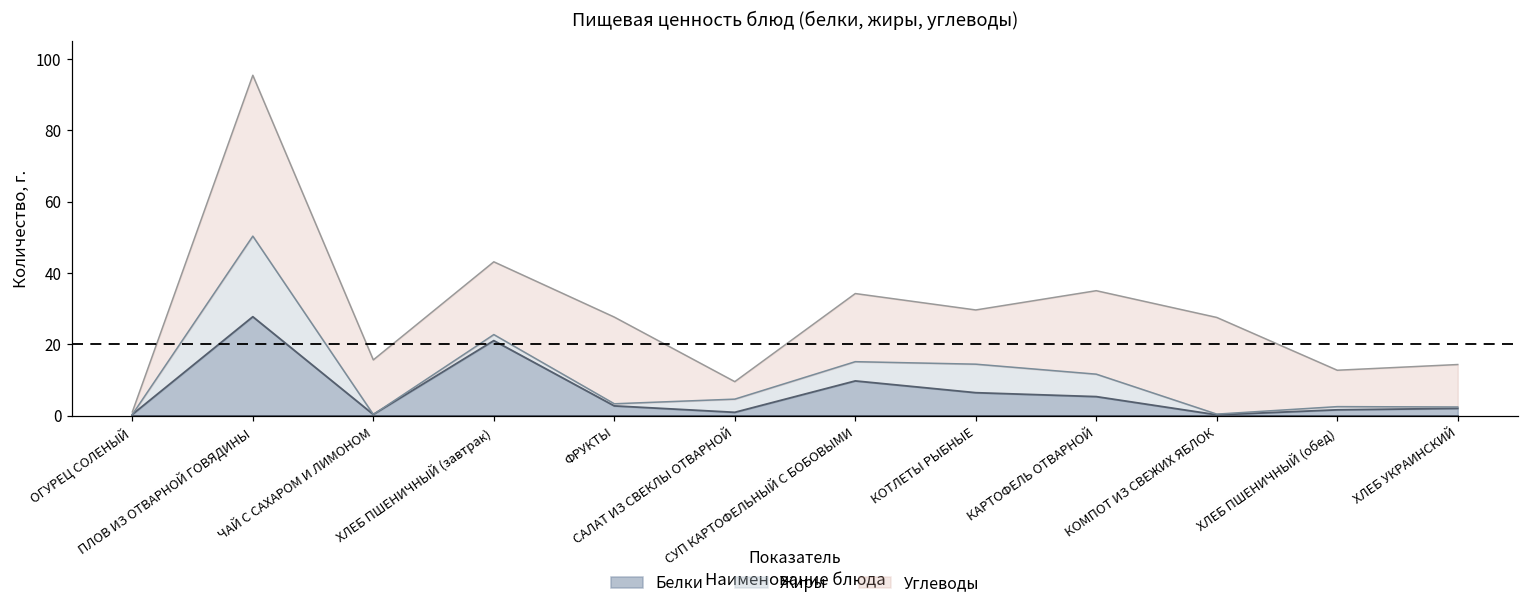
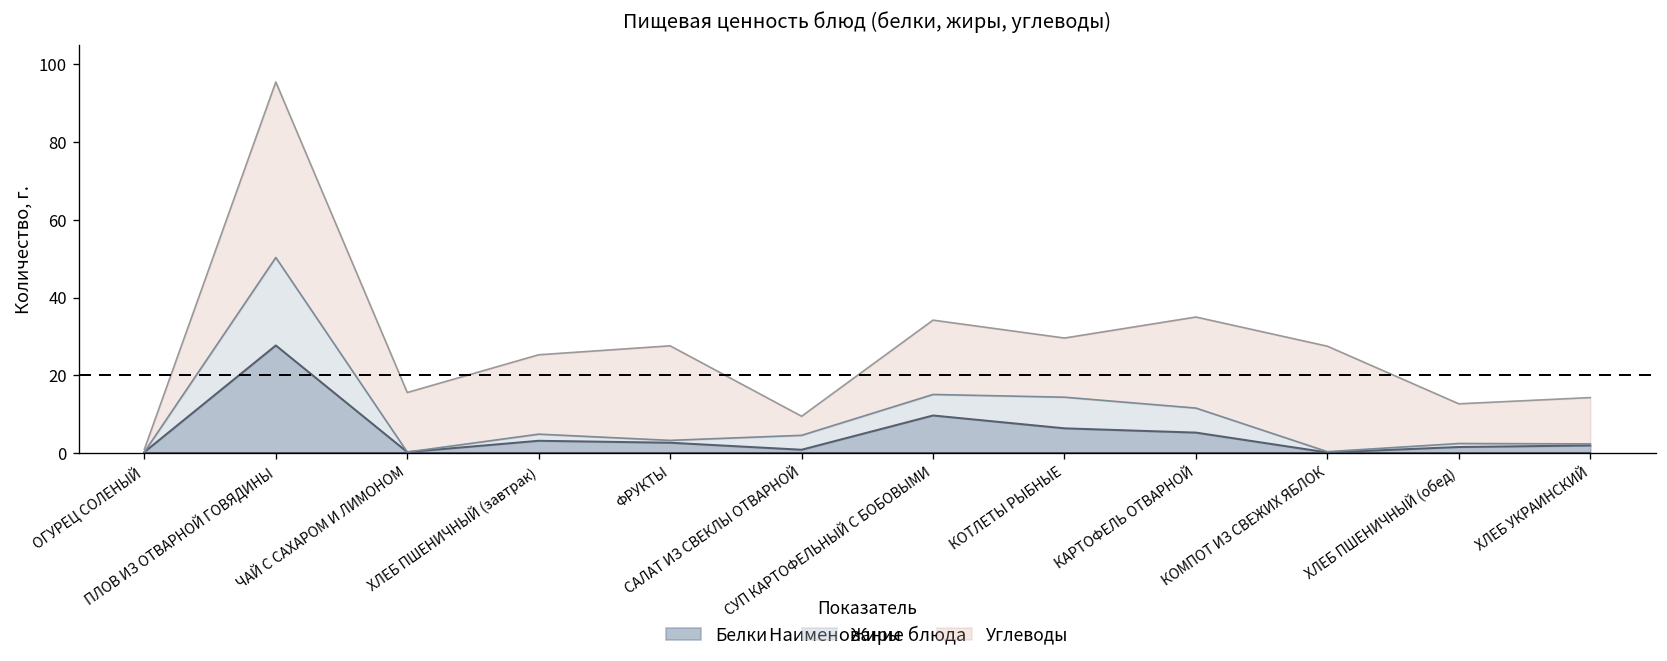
Белки, ХЛЕБ ПШЕНИЧНЫЙ (завтрак): 21 -> 3
